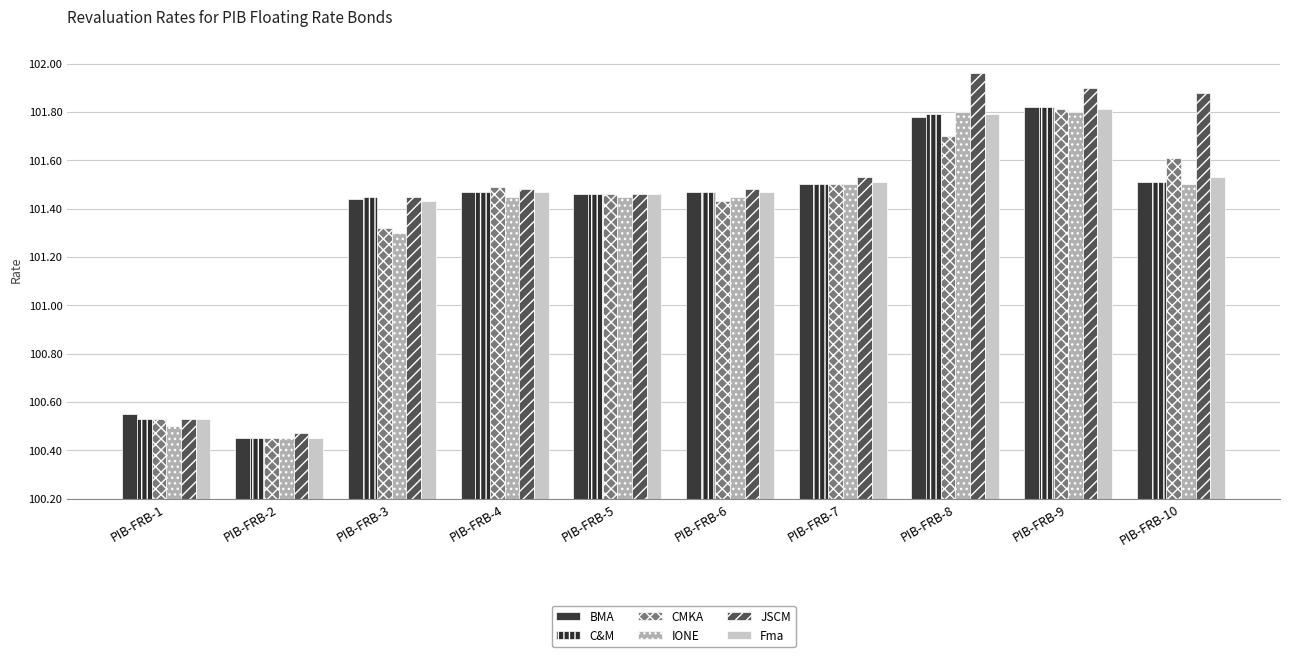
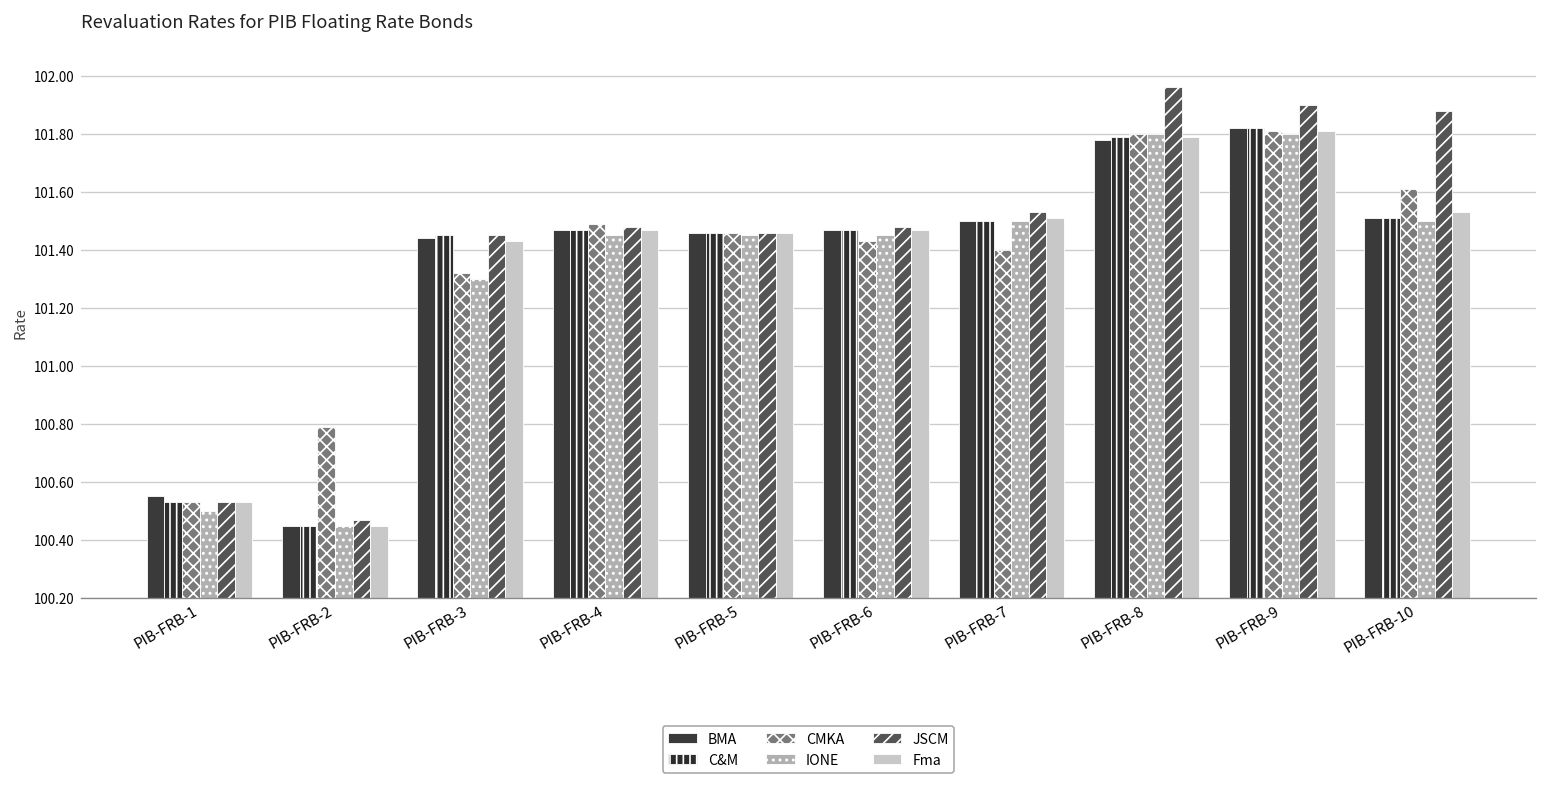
CMKA, PIB-FRB-2: 100.45 -> 100.79
CMKA, PIB-FRB-7: 101.5 -> 101.4
CMKA, PIB-FRB-8: 101.7 -> 101.8
